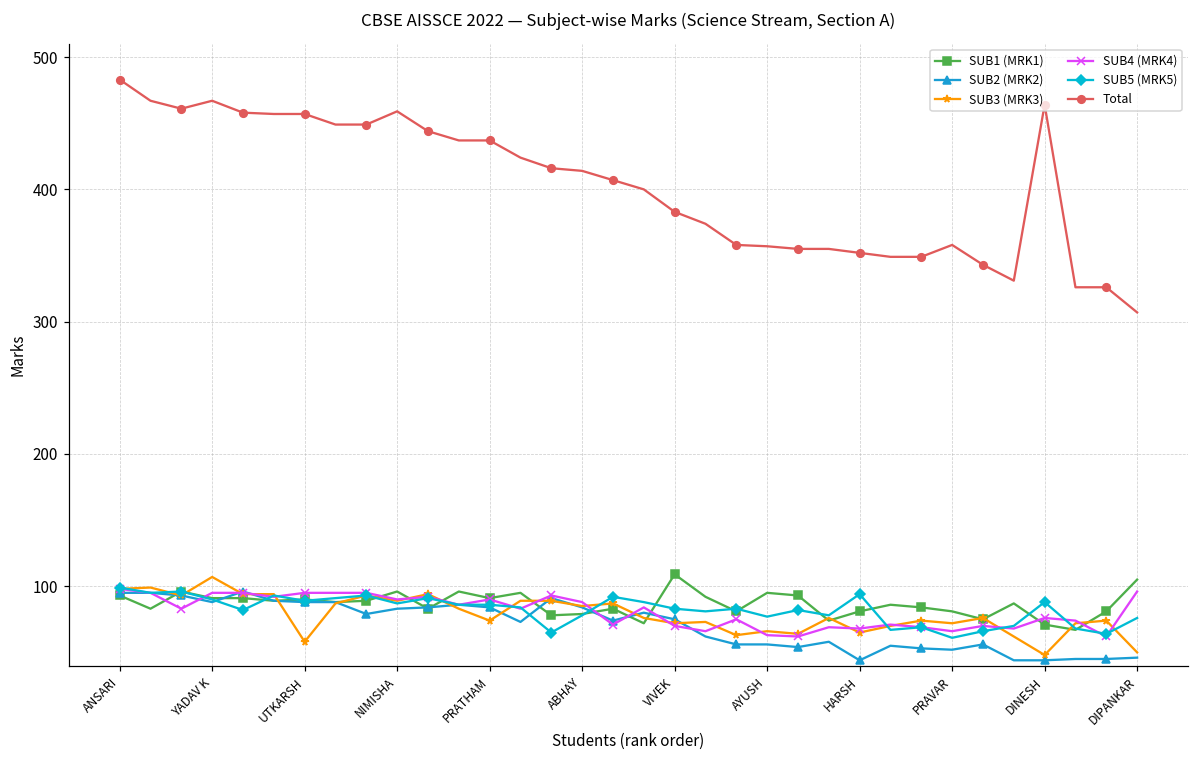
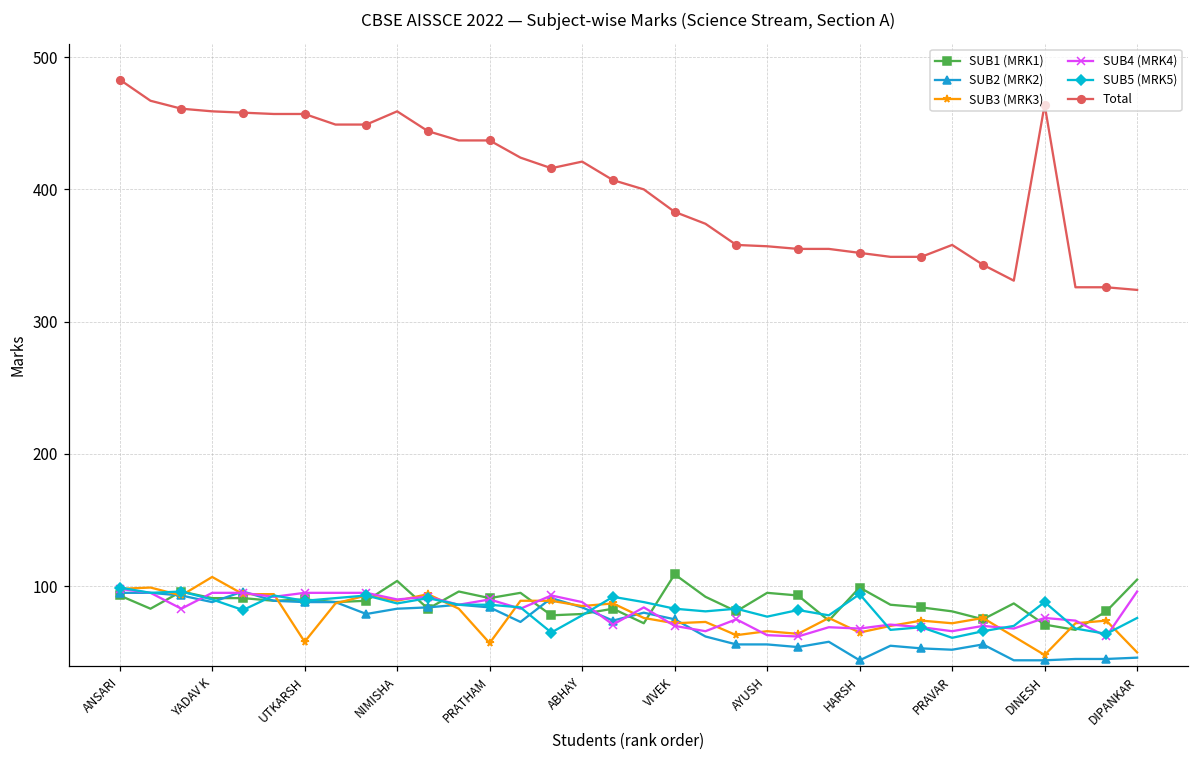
Total, YADAV K: 467 -> 459
SUB1 (MRK1), NIMISHA: 96 -> 104
SUB3 (MRK3), PRATHAM: 74 -> 57
Total, ABHAY: 414 -> 421
SUB1 (MRK1), HARSH: 81 -> 99
Total, DIPANKAR: 307 -> 324
